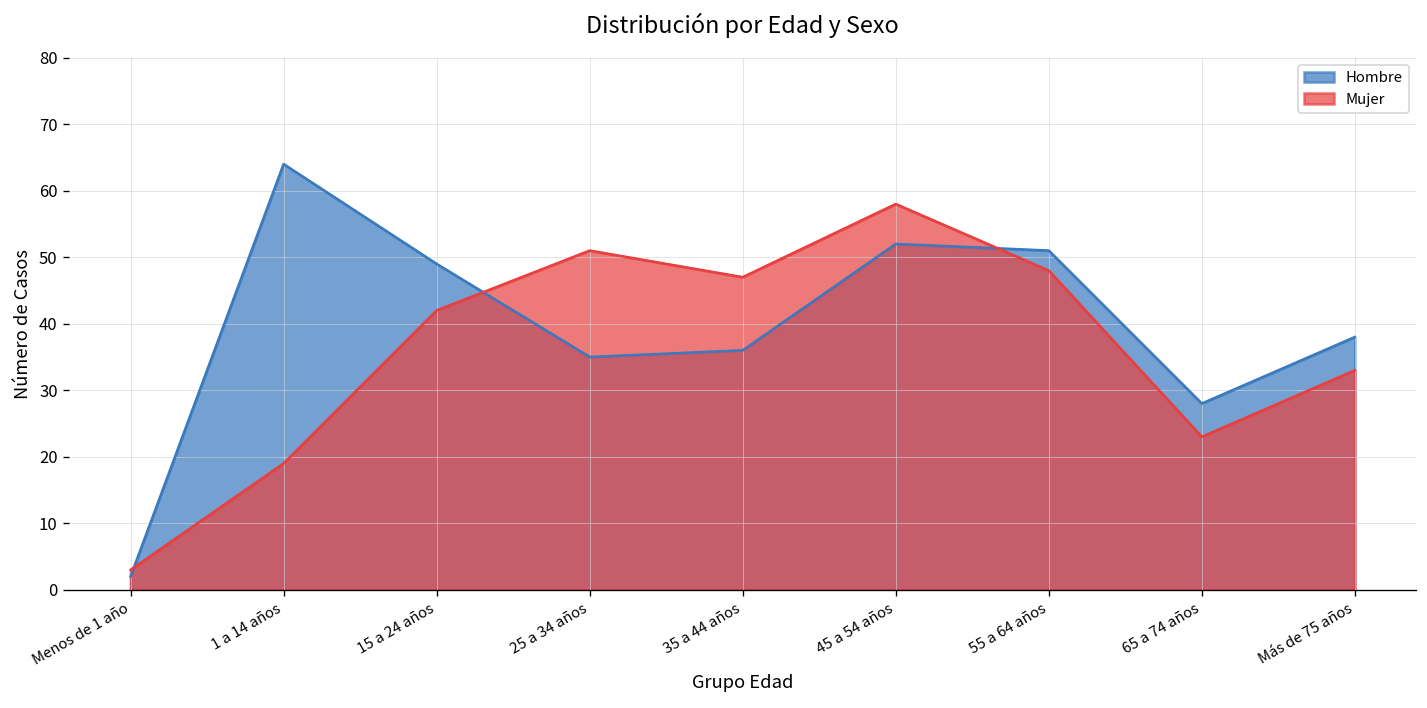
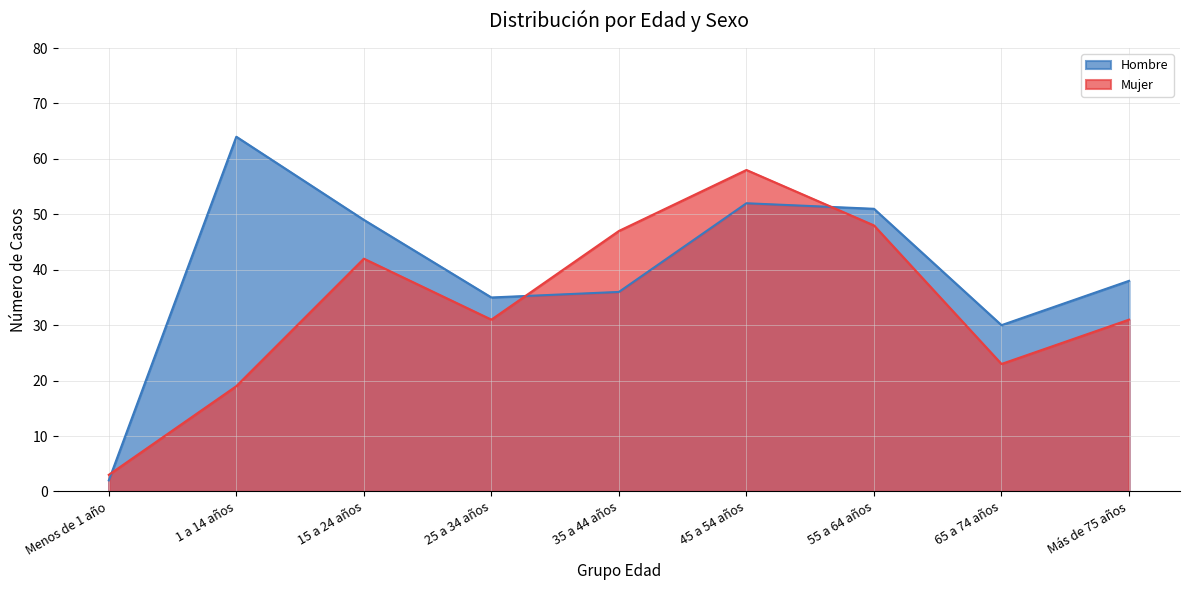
Mujer, 25 a 34 años: 51 -> 31
Hombre, 65 a 74 años: 28 -> 30
Mujer, Más de 75 años: 33 -> 31
